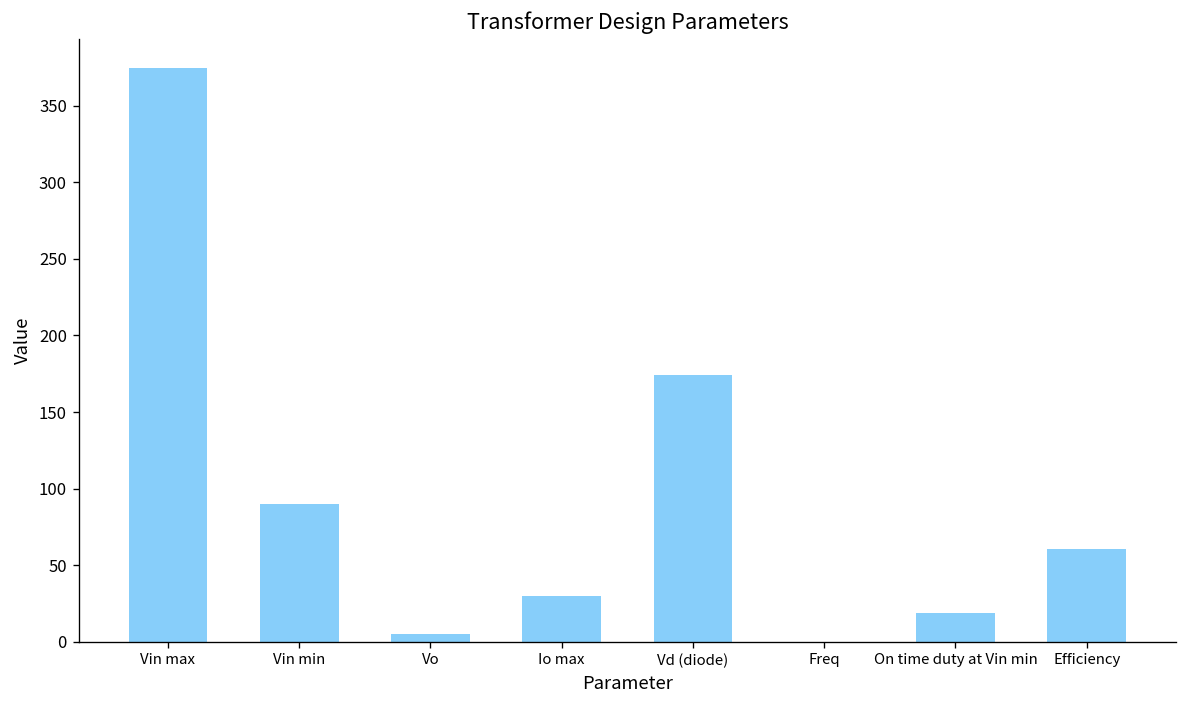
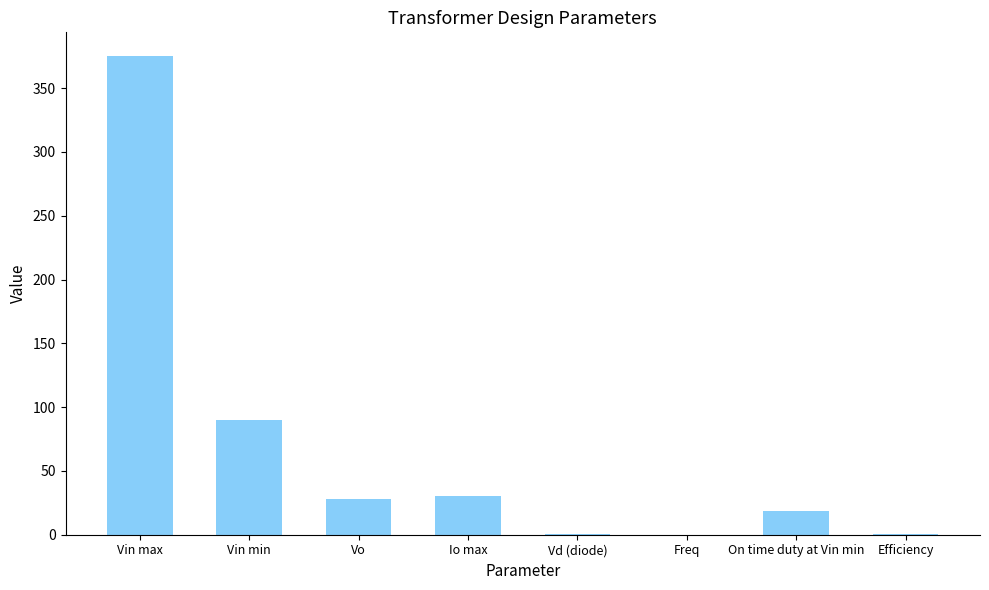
Vo: 5 -> 28
Vd (diode): 174 -> 1
Efficiency: 61 -> 1
